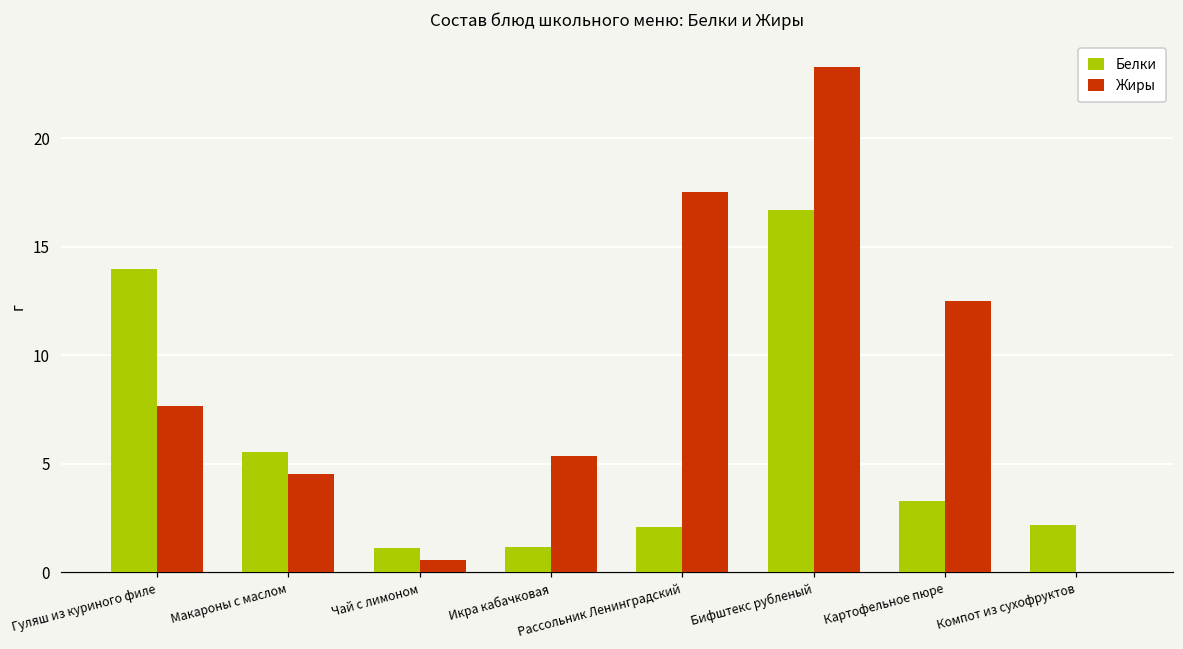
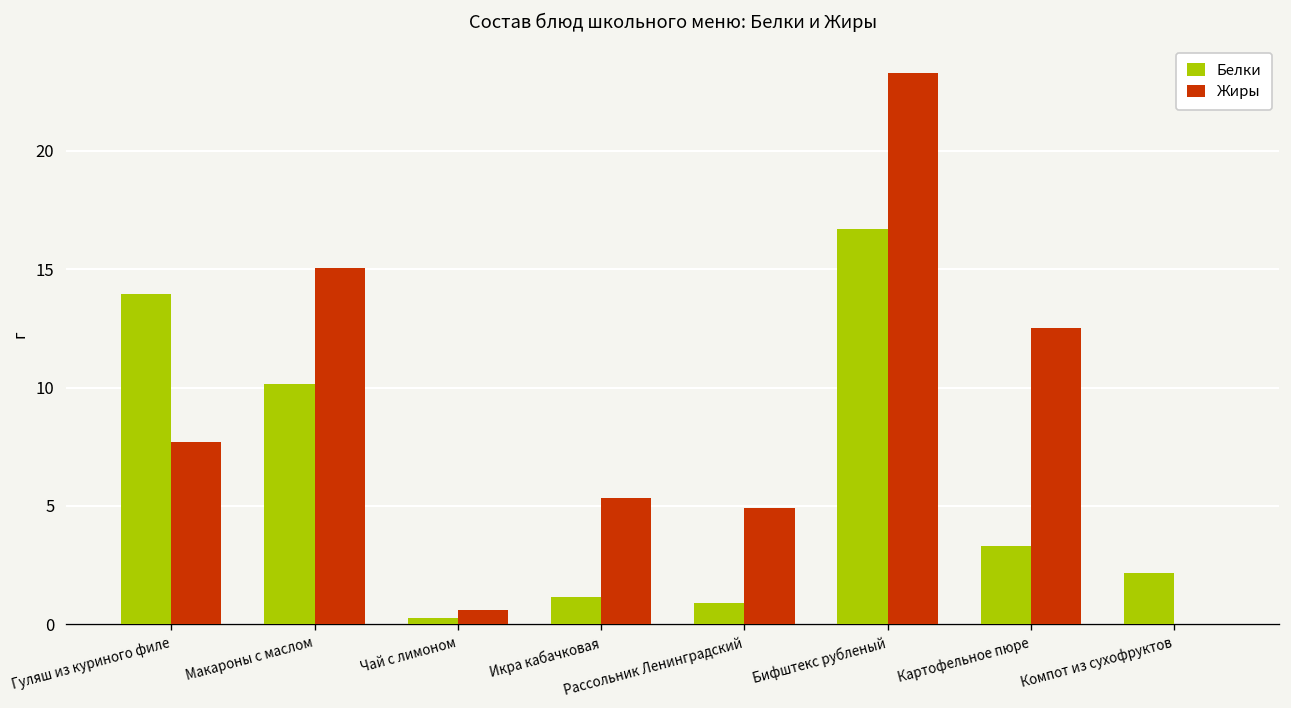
Белки, Макароны с маслом: 5.5 -> 10.2
Жиры, Макароны с маслом: 4.5 -> 15.0
Белки, Чай с лимоном: 1.1 -> 0.3
Белки, Рассольник Ленинградский: 2.1 -> 0.9
Жиры, Рассольник Ленинградский: 17.5 -> 4.9
